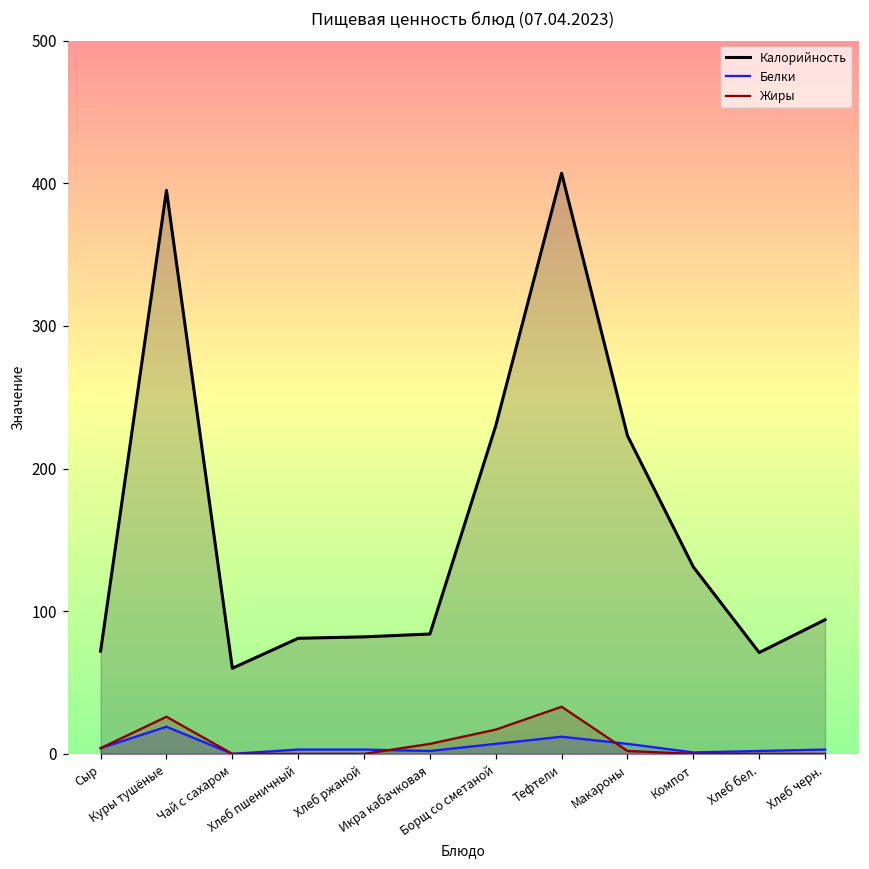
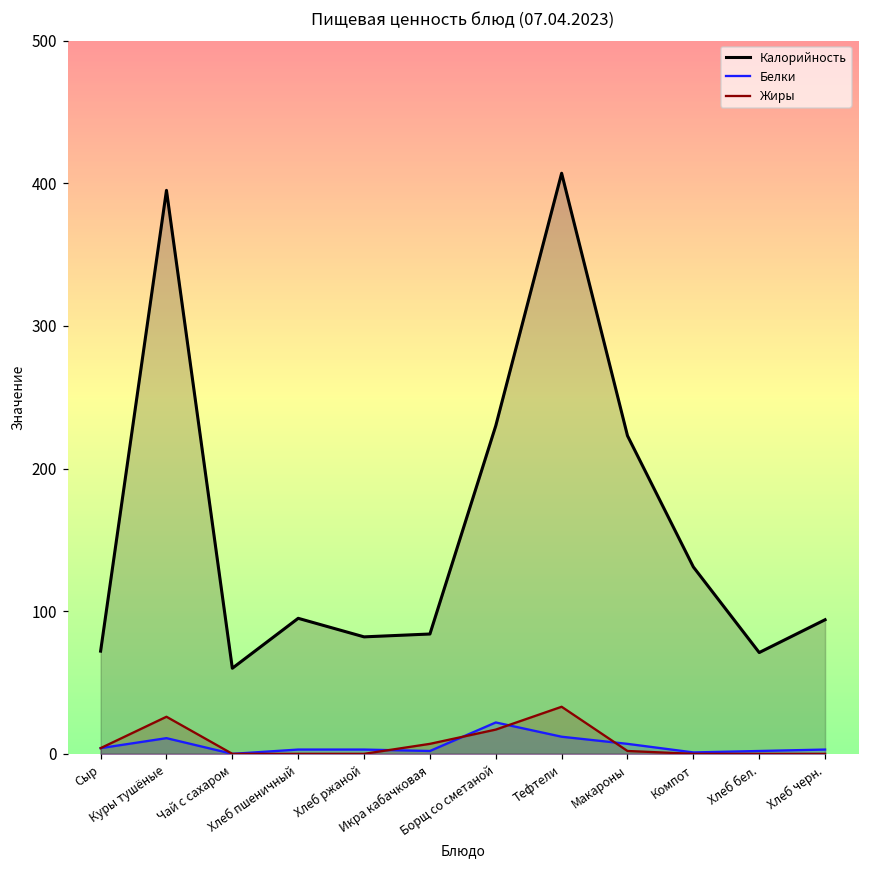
Белки, Куры тушёные: 19 -> 11
Калорийность, Хлеб пшеничный: 81 -> 95
Белки, Борщ со сметаной: 7 -> 22
